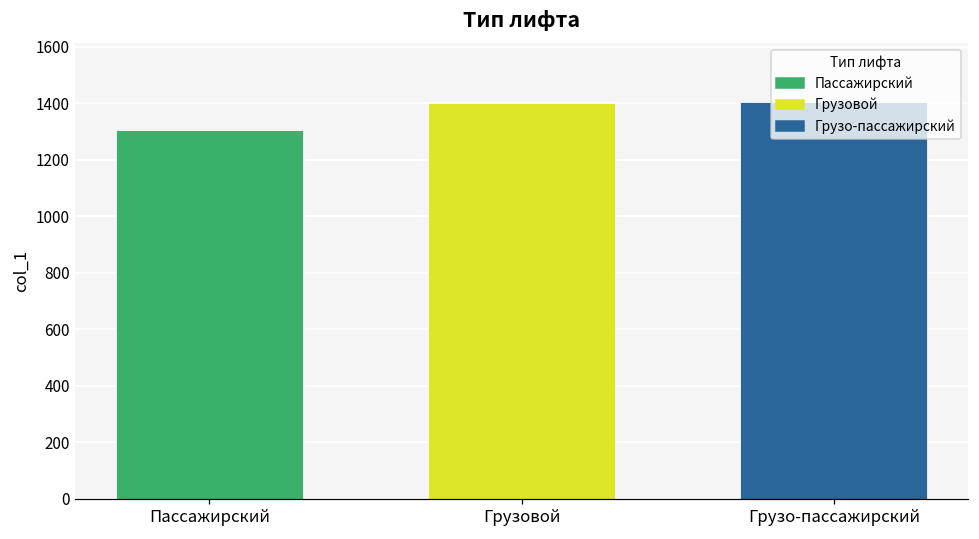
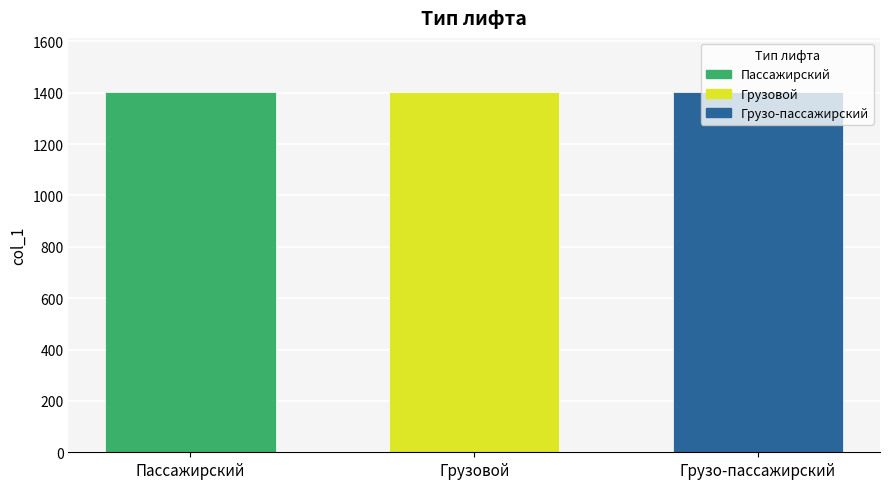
Пассажирский: 1300 -> 1400
